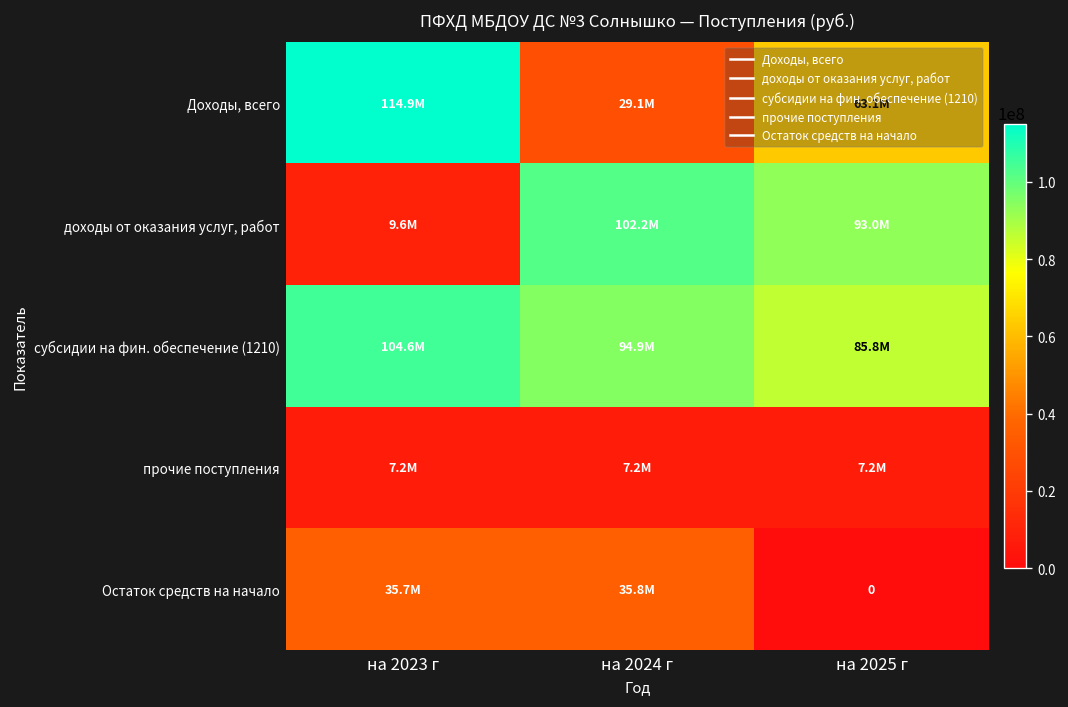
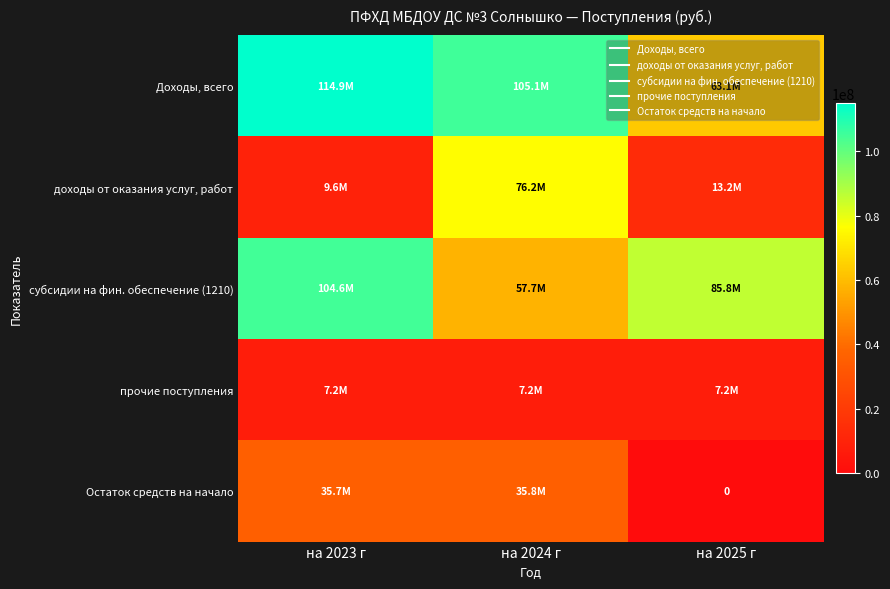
Доходы, всего, на 2024 г: 29.1M -> 105.1M
доходы от оказания услуг, работ, на 2024 г: 102.2M -> 76.2M
доходы от оказания услуг, работ, на 2025 г: 93.0M -> 13.2M
субсидии на фин. обеспечение (1210), на 2024 г: 94.9M -> 57.7M
